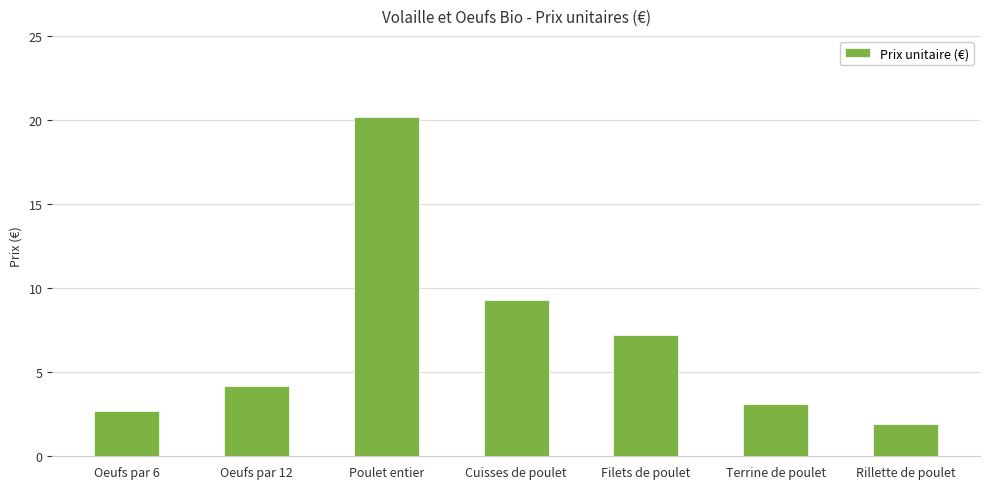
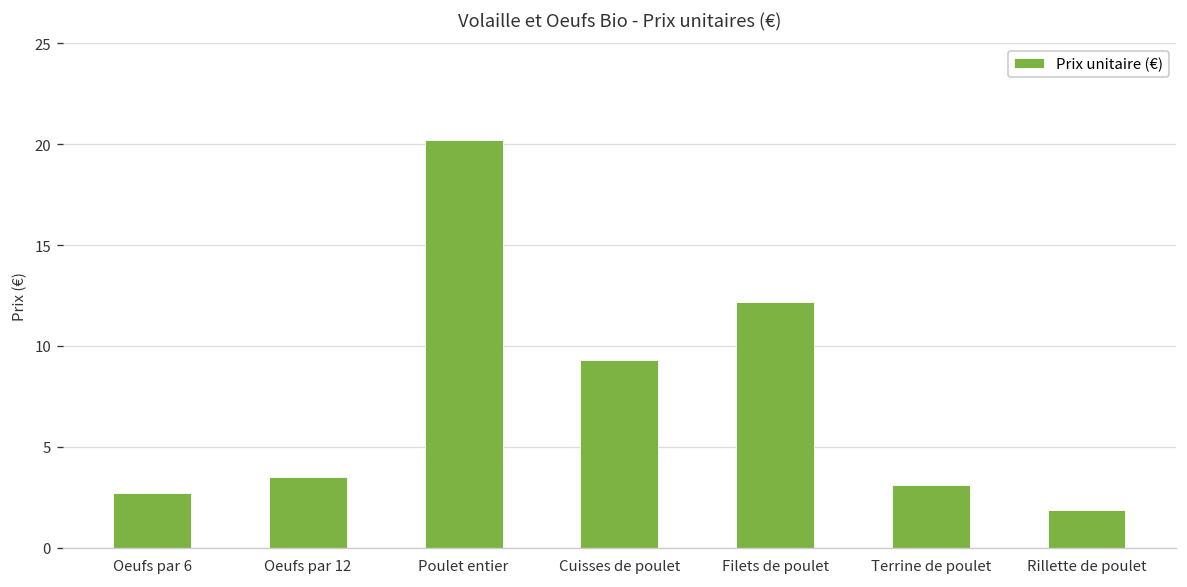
Oeufs par 12: 4.2 -> 3.5
Filets de poulet: 7.2 -> 12.2
